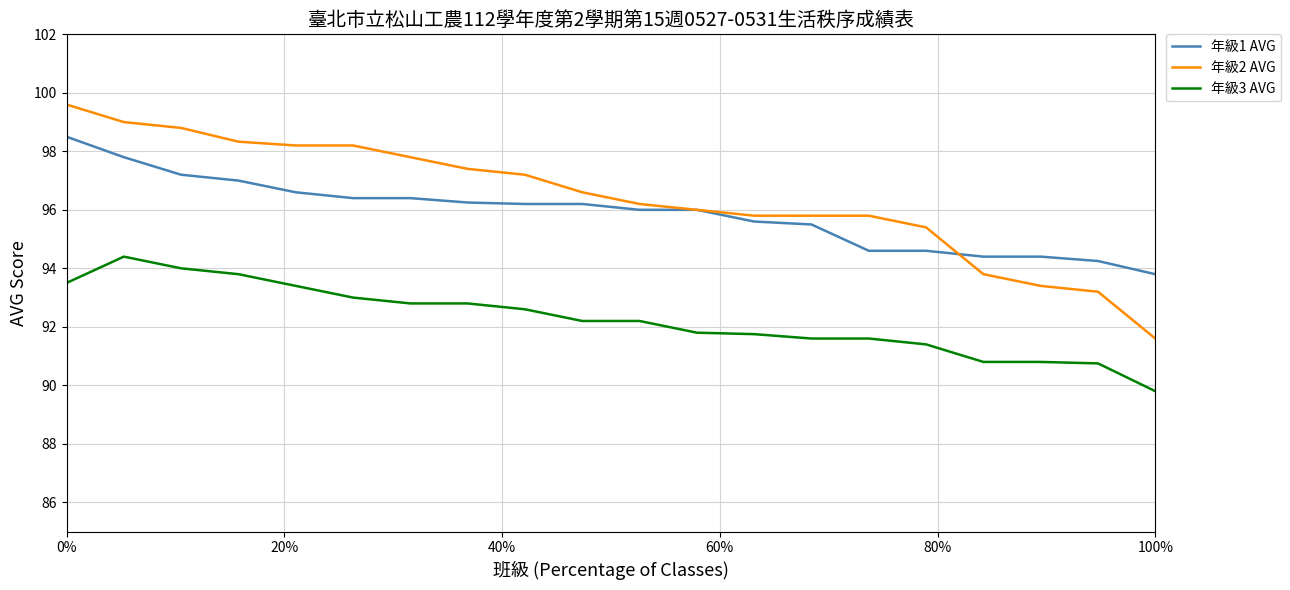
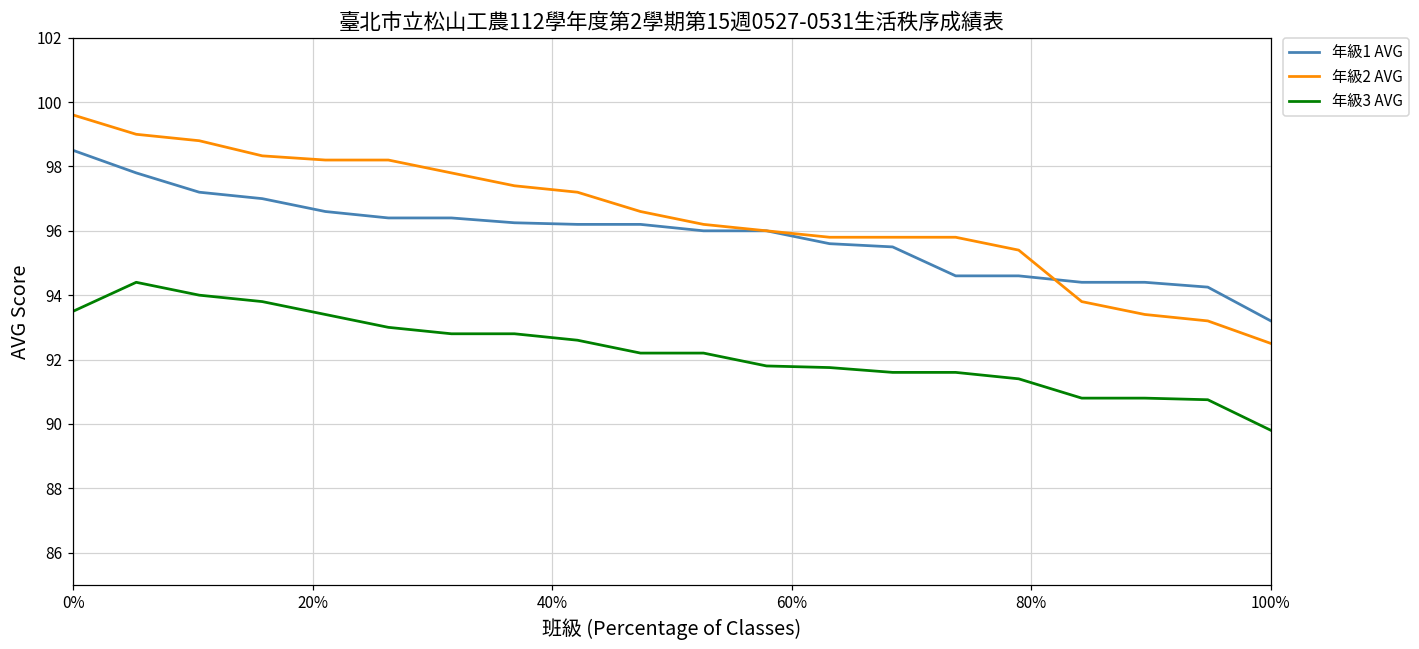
年級1 AVG, 100%: 93.8 -> 93.2
年級2 AVG, 100%: 91.6 -> 92.5
